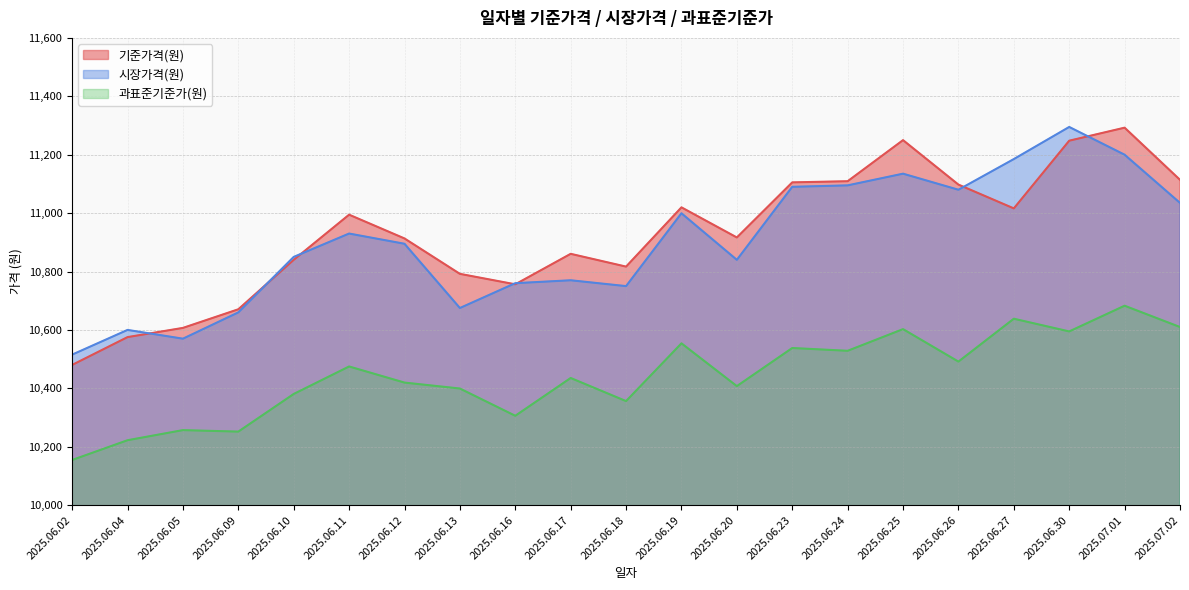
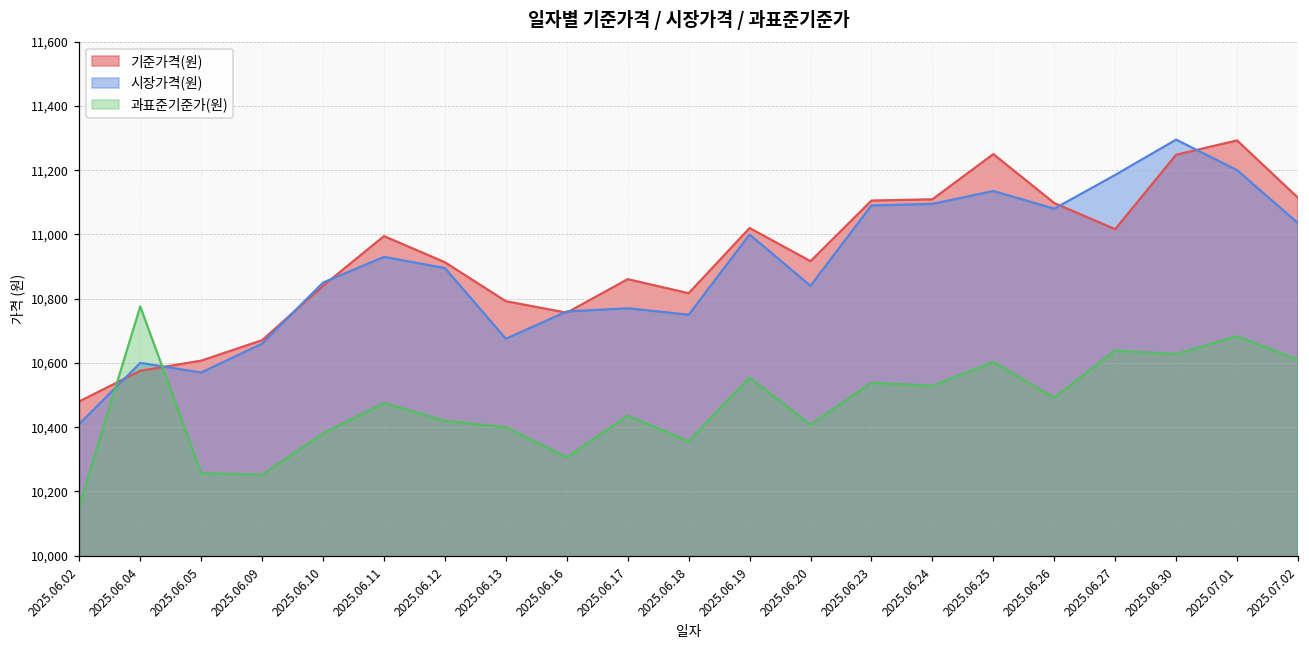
시장가격(원), 2025.06.02: 10,520 -> 10,410
과표준기준가(원), 2025.06.04: 10,220 -> 10,780
과표준기준가(원), 2025.06.30: 10,590 -> 10,630
